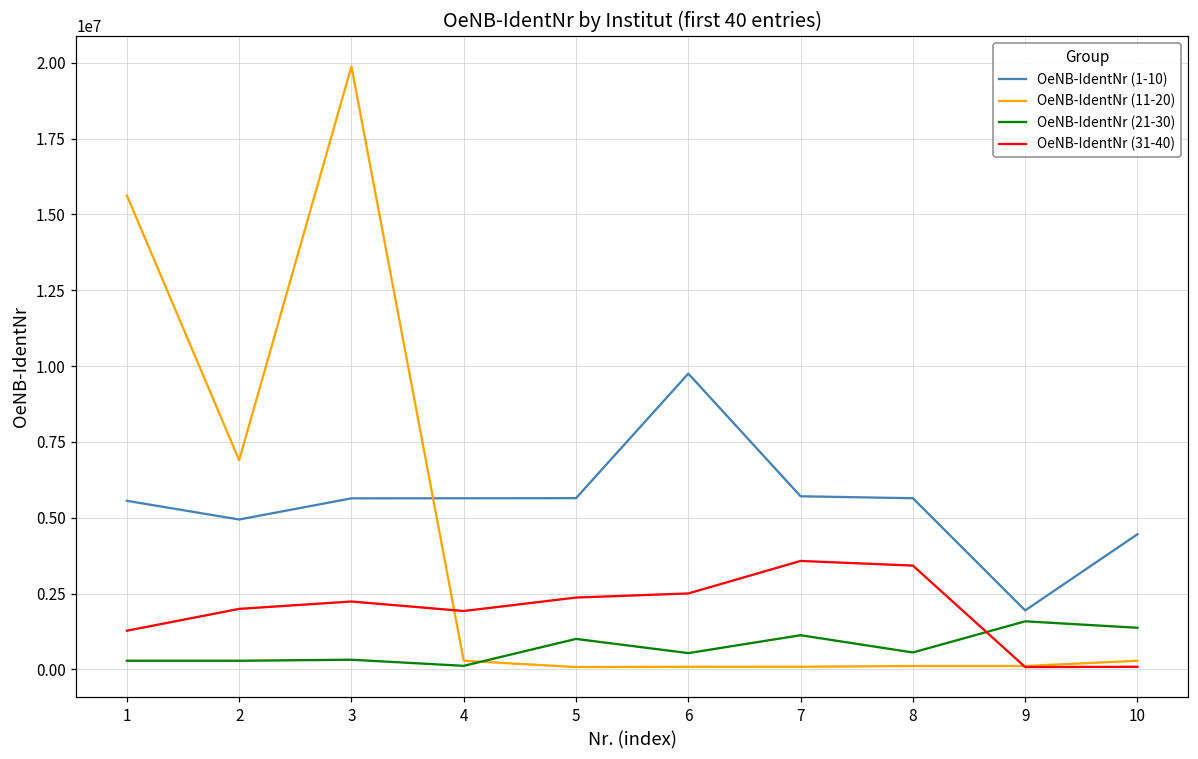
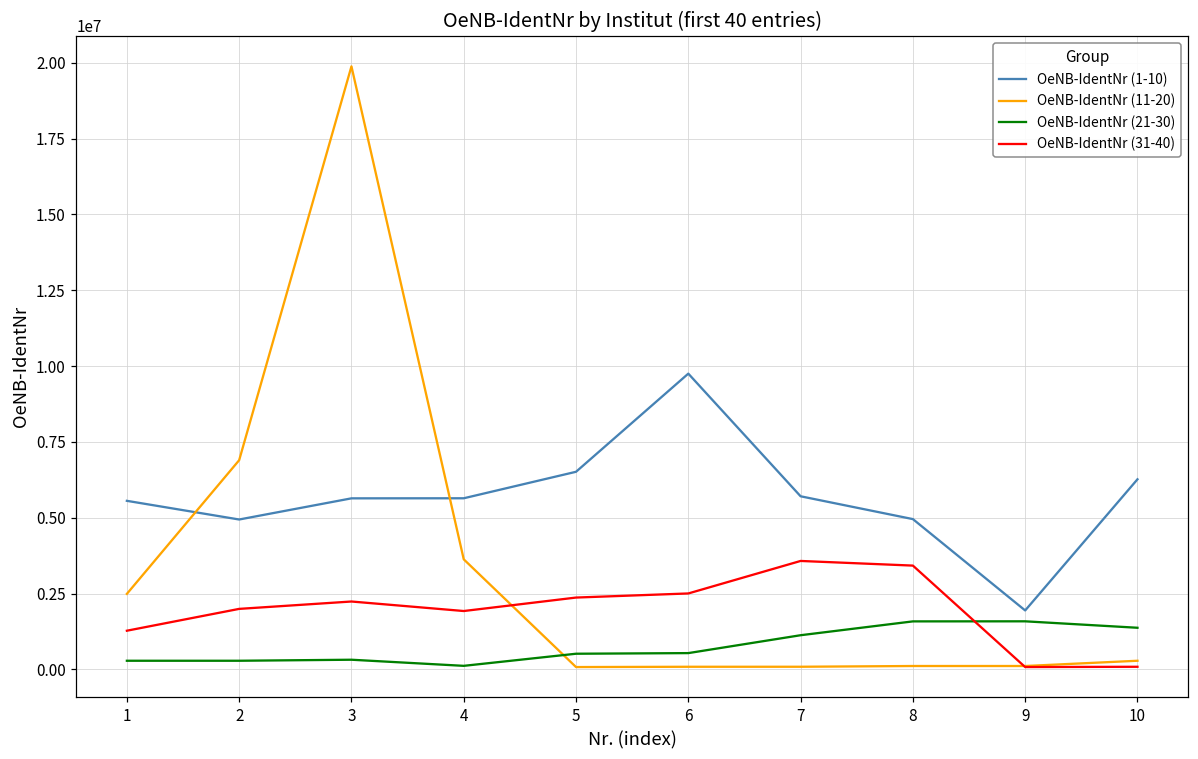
OeNB-IdentNr (11-20), 1: 15600000 -> 2500000
OeNB-IdentNr (11-20), 4: 300000 -> 3600000
OeNB-IdentNr (1-10), 5: 5600000 -> 6500000
OeNB-IdentNr (21-30), 5: 1000000 -> 500000
OeNB-IdentNr (1-10), 8: 5600000 -> 5000000
OeNB-IdentNr (21-30), 8: 600000 -> 1600000
OeNB-IdentNr (1-10), 10: 4500000 -> 6300000
